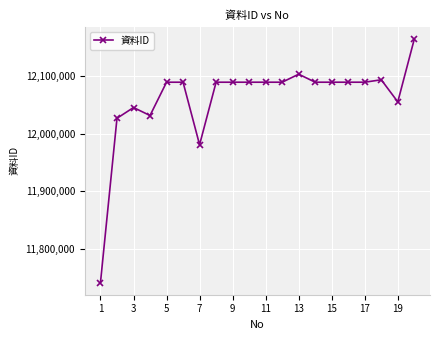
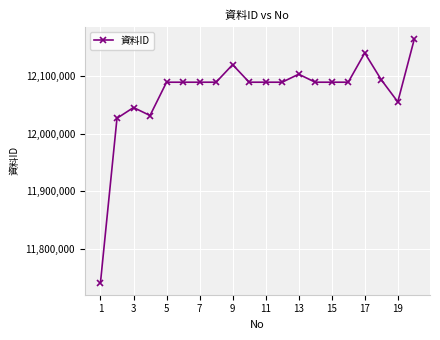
7: 11,980,000 -> 12,090,000
9: 12,090,000 -> 12,120,000
17: 12,090,000 -> 12,140,000
